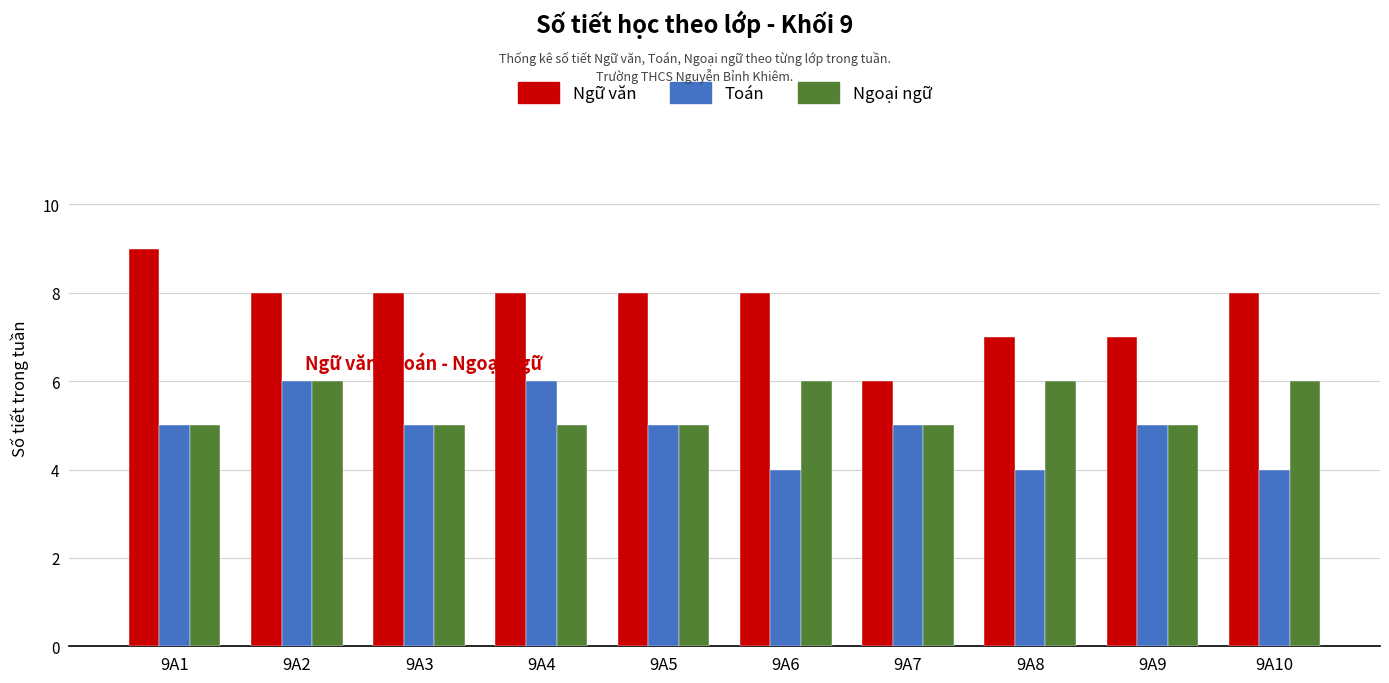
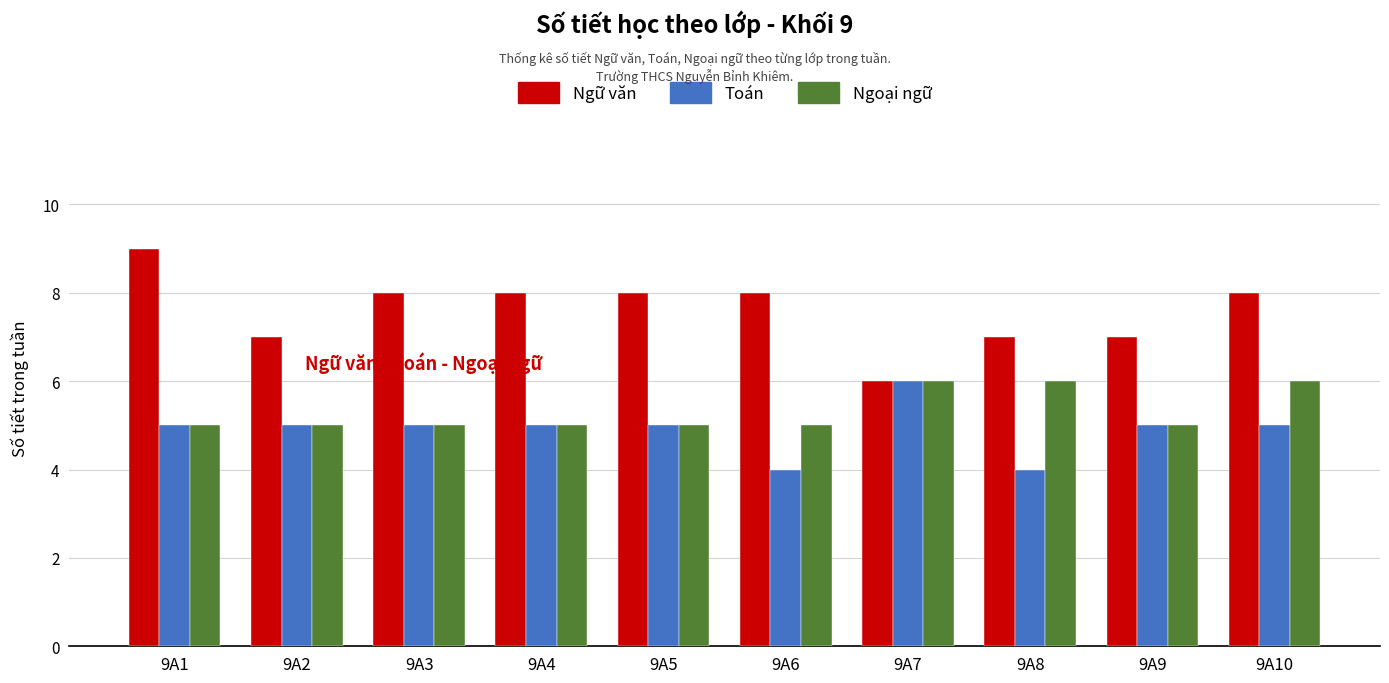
Ngữ văn, 9A2: 8 -> 7
Toán, 9A2: 6 -> 5
Ngoại ngữ, 9A2: 6 -> 5
Toán, 9A4: 6 -> 5
Ngoại ngữ, 9A6: 6 -> 5
Toán, 9A7: 5 -> 6
Ngoại ngữ, 9A7: 5 -> 6
Toán, 9A10: 4 -> 5
